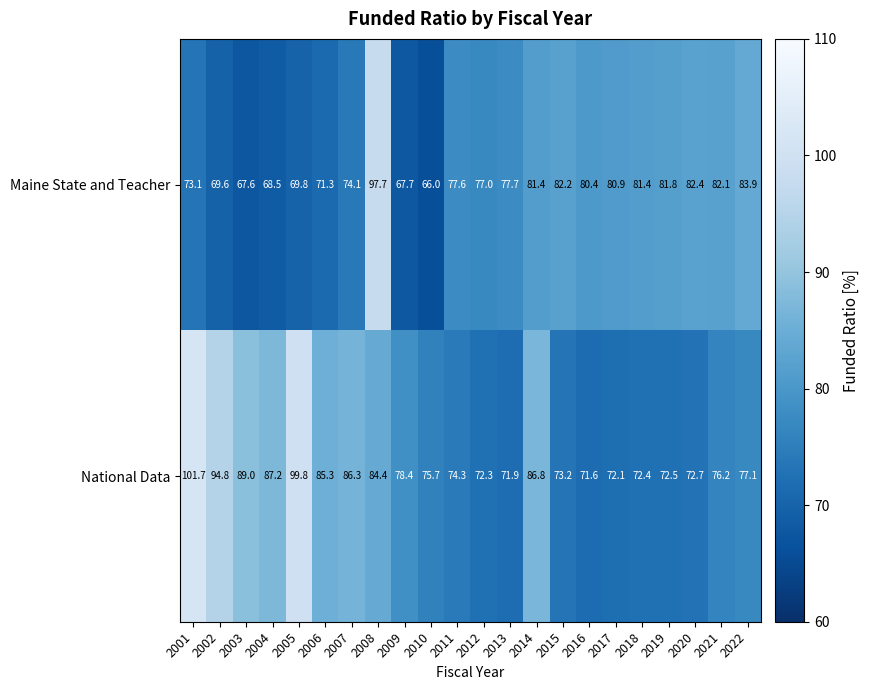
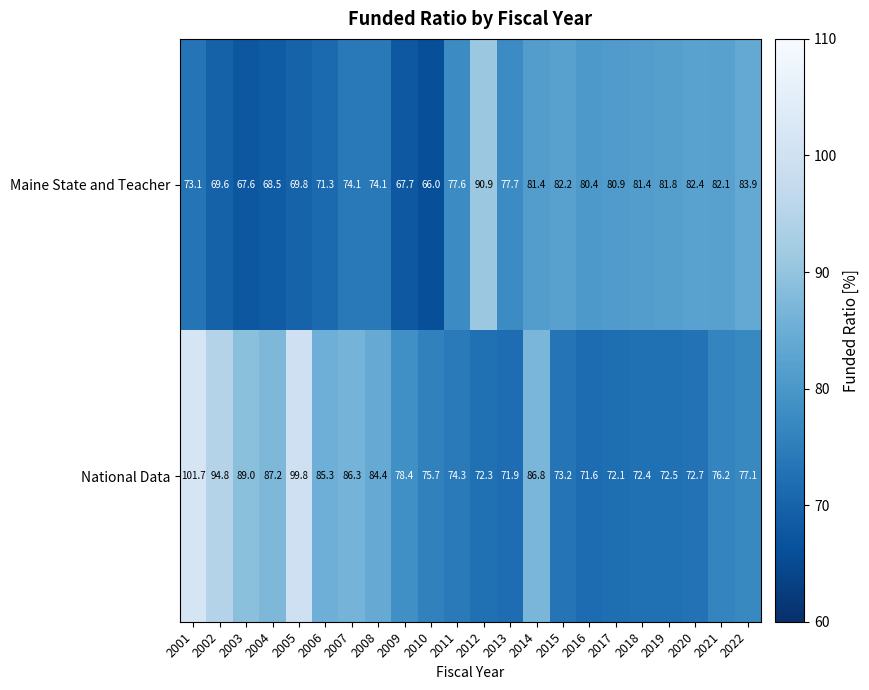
Maine State and Teacher, 2008: 97.7 -> 74.1
Maine State and Teacher, 2012: 77.0 -> 90.9
